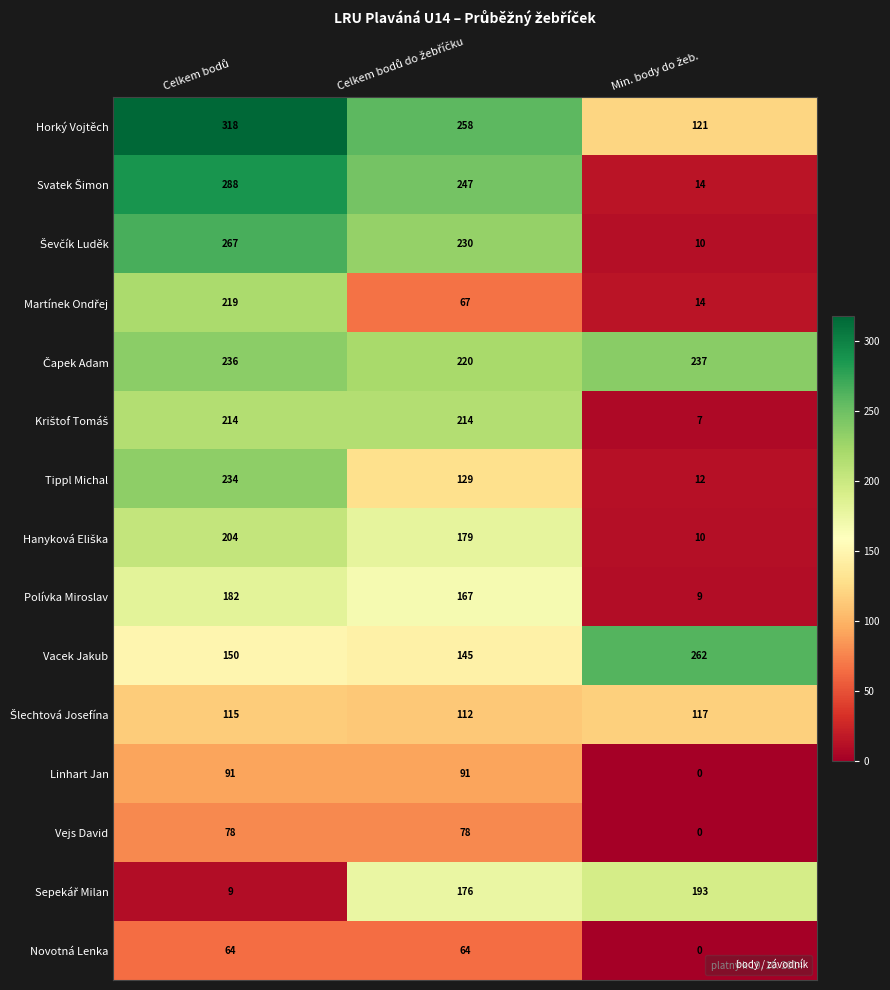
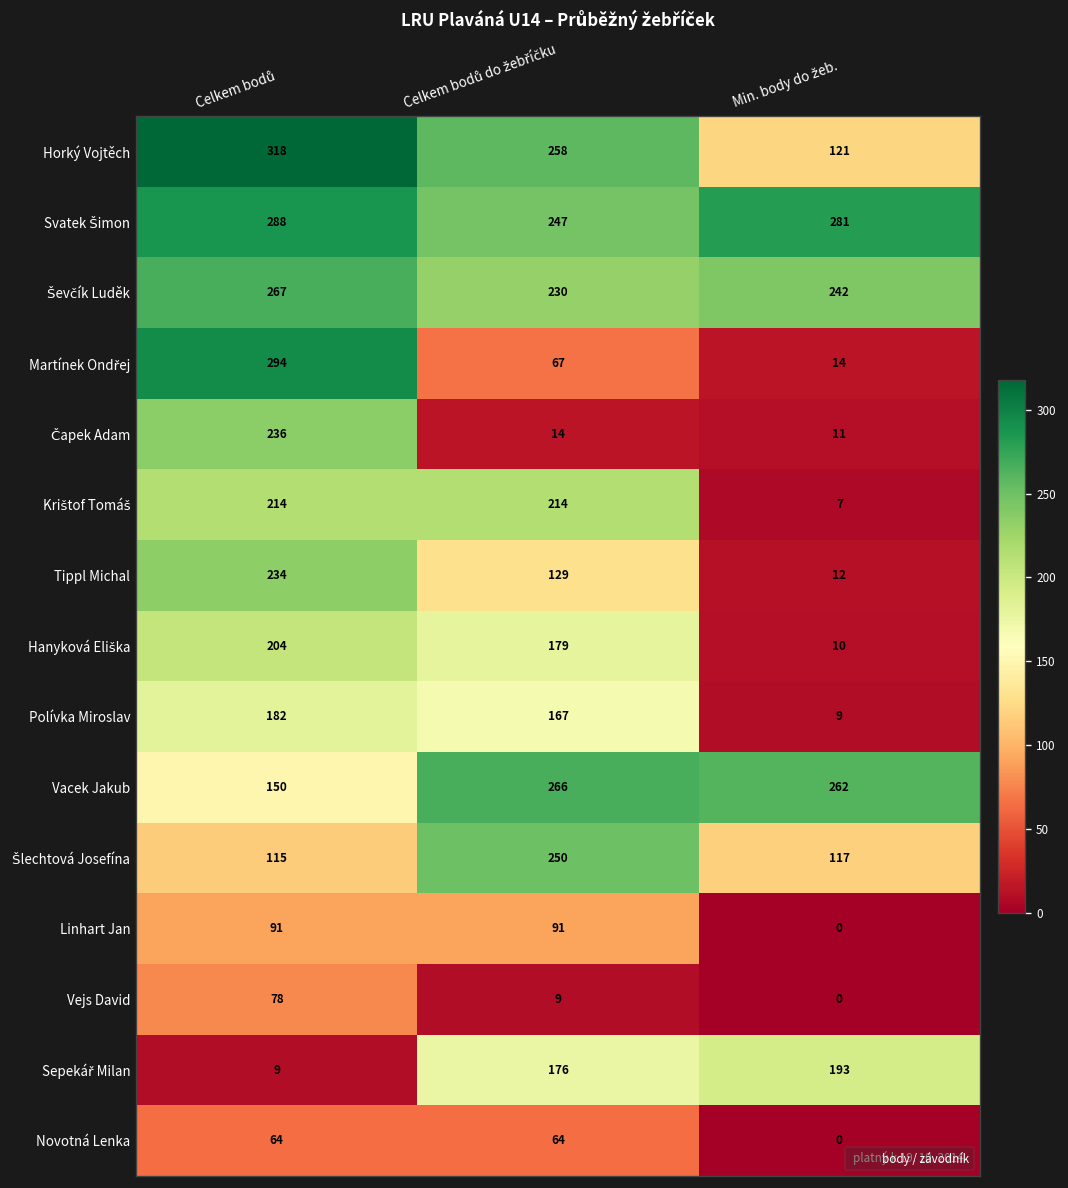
Svatek Šimon, Min. body do žeb.: 14 -> 281
Ševčík Luděk, Min. body do žeb.: 10 -> 242
Martínek Ondřej, Celkem bodů: 219 -> 294
Čapek Adam, Celkem bodů do žebříčku: 220 -> 14
Čapek Adam, Min. body do žeb.: 237 -> 11
Vacek Jakub, Celkem bodů do žebříčku: 145 -> 266
Šlechtová Josefína, Celkem bodů do žebříčku: 112 -> 250
Vejs David, Celkem bodů do žebříčku: 78 -> 9
